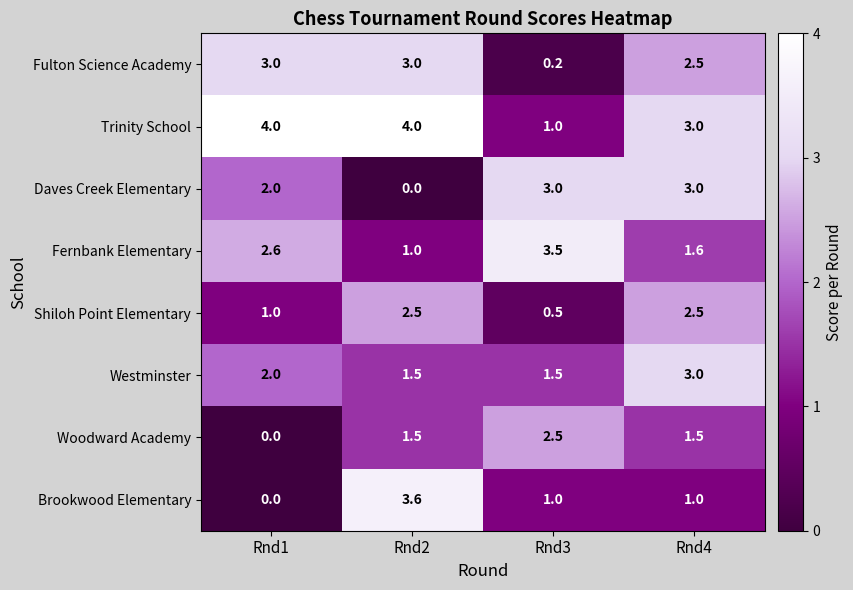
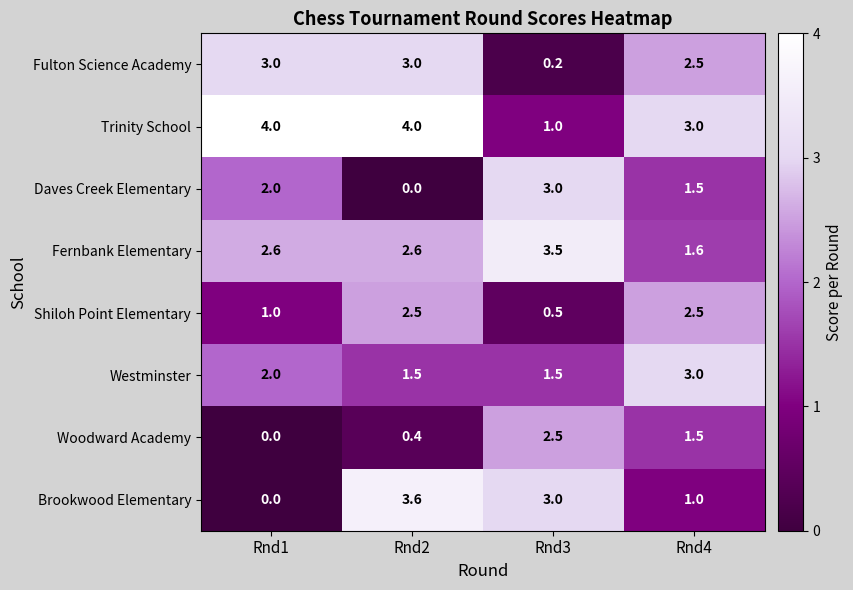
Daves Creek Elementary, Rnd4: 3.0 -> 1.5
Fernbank Elementary, Rnd2: 1.0 -> 2.6
Woodward Academy, Rnd2: 1.5 -> 0.4
Brookwood Elementary, Rnd3: 1.0 -> 3.0
